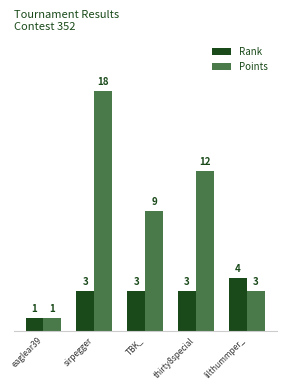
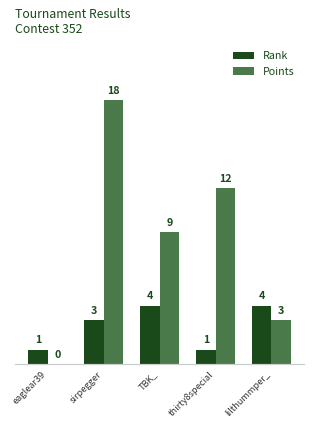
Points, eaglear39: 1 -> 0
Rank, TBK_: 3 -> 4
Rank, thirty8special: 3 -> 1
